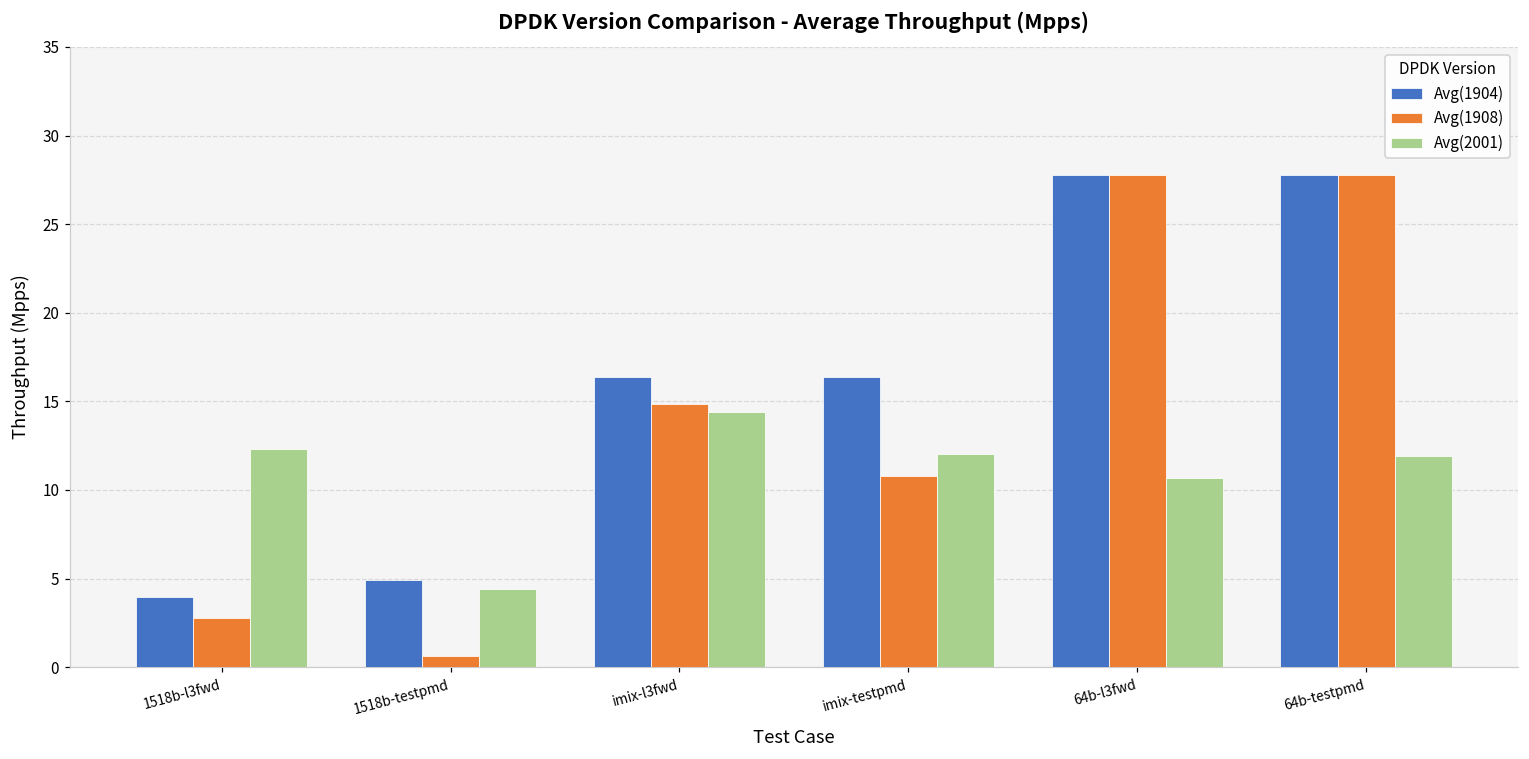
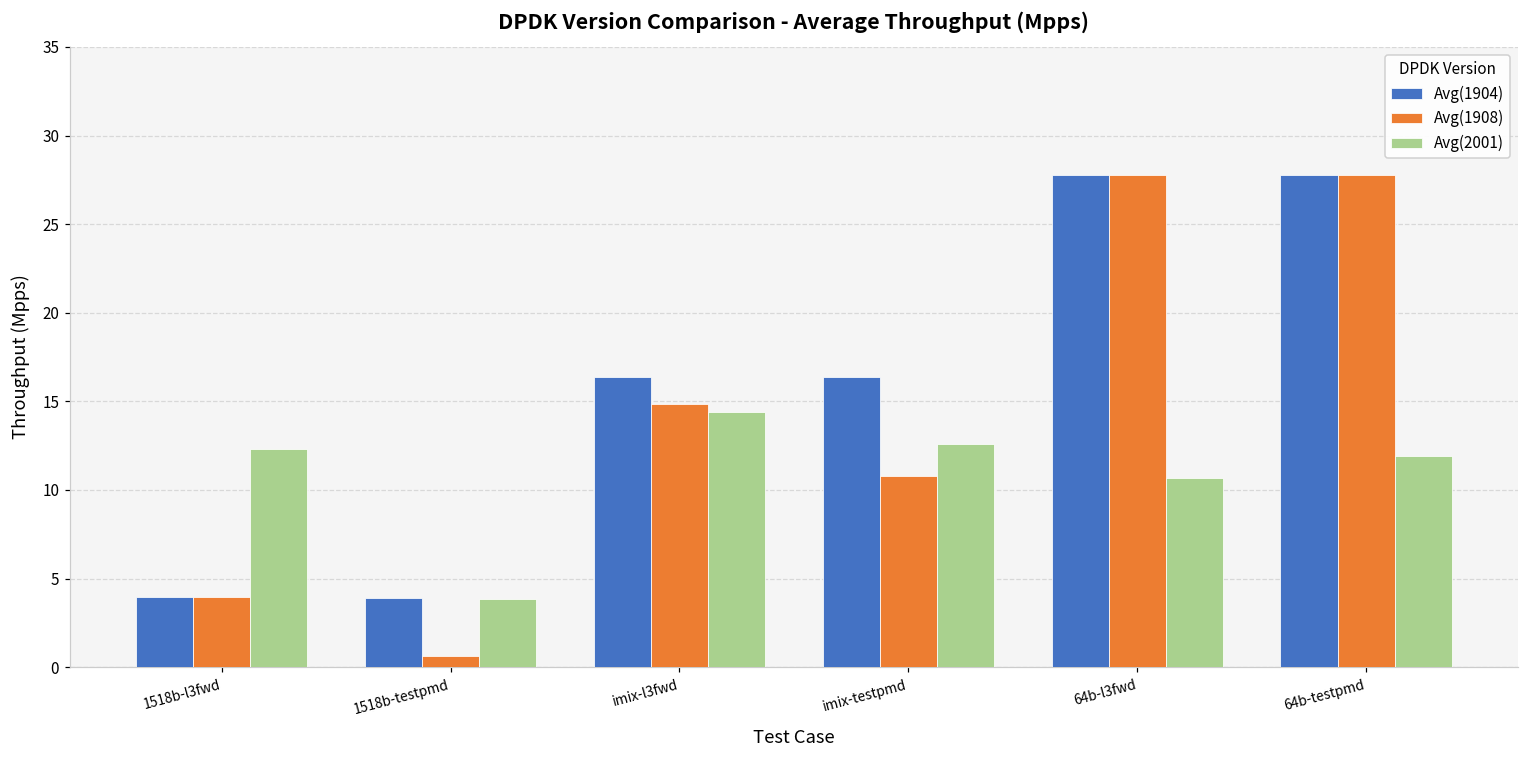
Avg(1908), 1518b-l3fwd: 2.8 -> 4.0
Avg(1904), 1518b-testpmd: 4.9 -> 3.9
Avg(2001), 1518b-testpmd: 4.4 -> 3.9
Avg(2001), imix-testpmd: 12.0 -> 12.6
